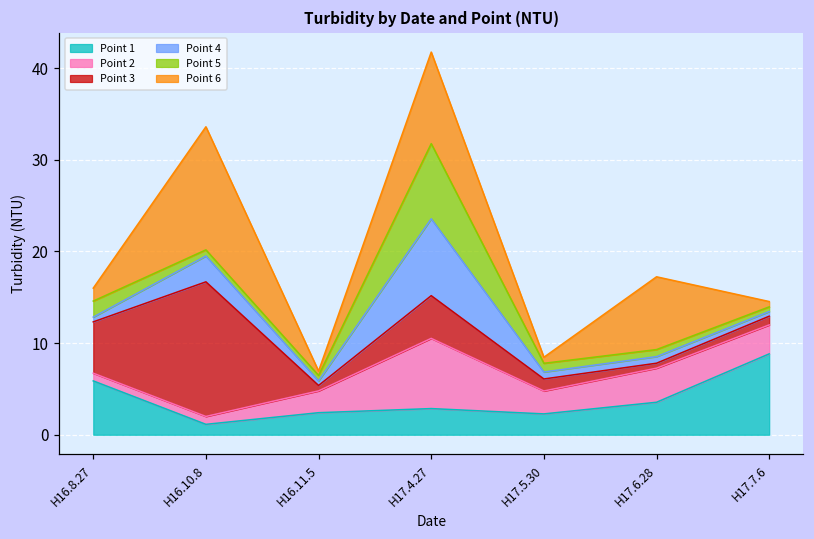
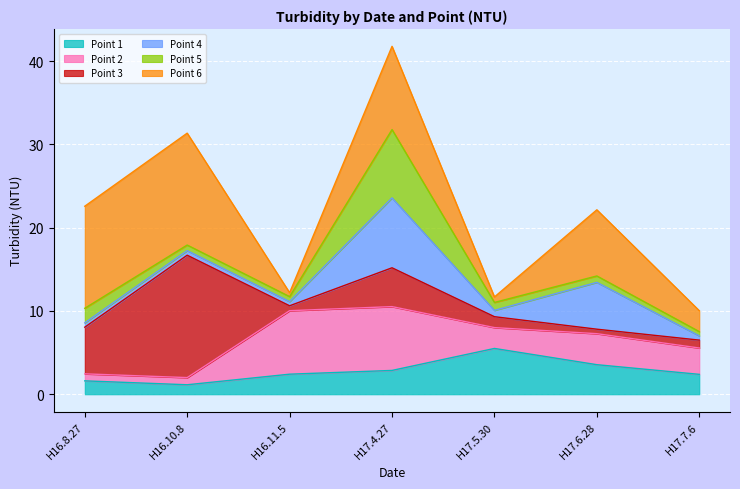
Point 1, H16.8.27: 6 -> 2
Point 6, H16.8.27: 1 -> 12
Point 4, H16.10.8: 3 -> 1
Point 2, H16.11.5: 2 -> 8
Point 1, H17.5.30: 2 -> 6
Point 4, H17.6.28: 1 -> 6
Point 1, H17.7.6: 9 -> 2
Point 6, H17.7.6: 1 -> 3
